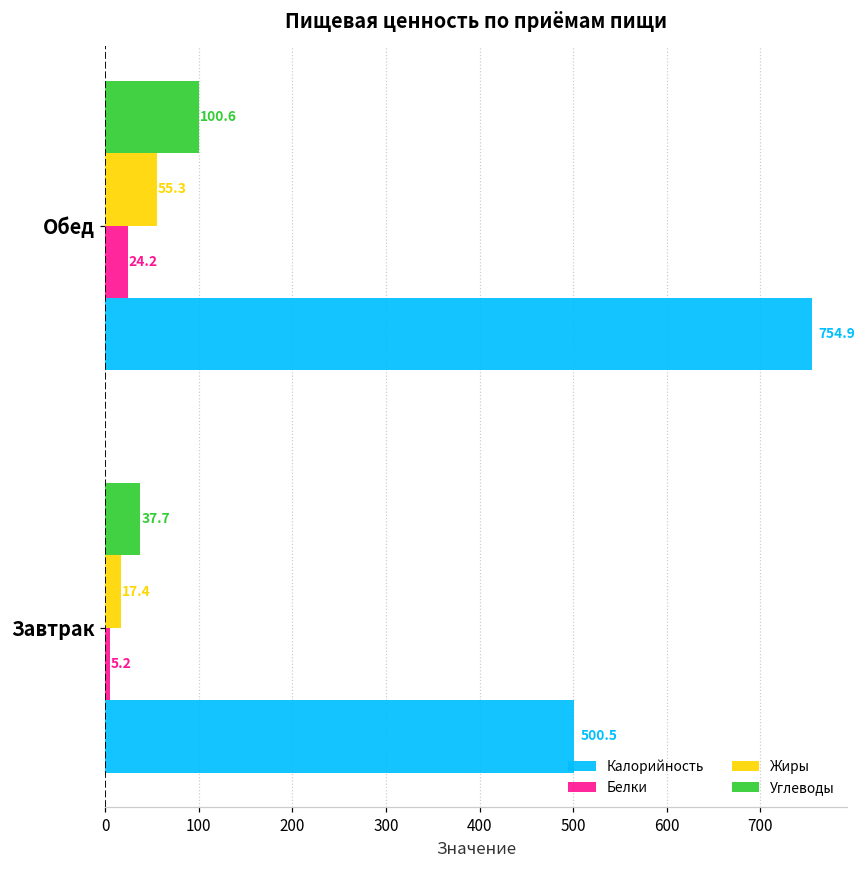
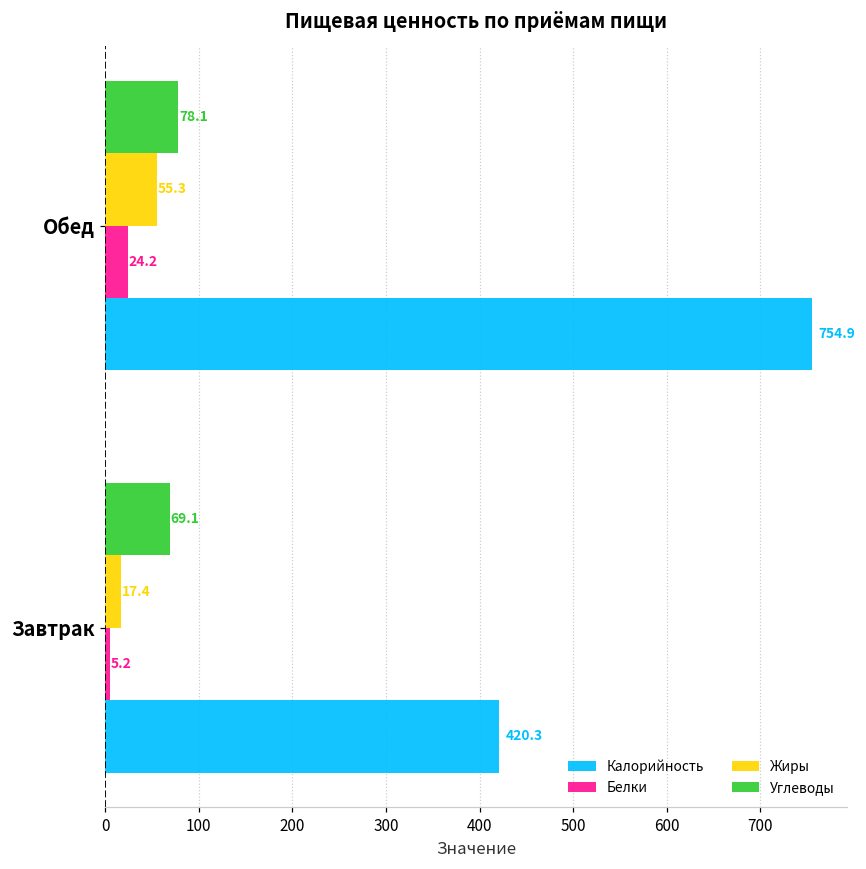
Углеводы, Обед: 100.6 -> 78.1
Углеводы, Завтрак: 37.7 -> 69.1
Калорийность, Завтрак: 500.5 -> 420.3
